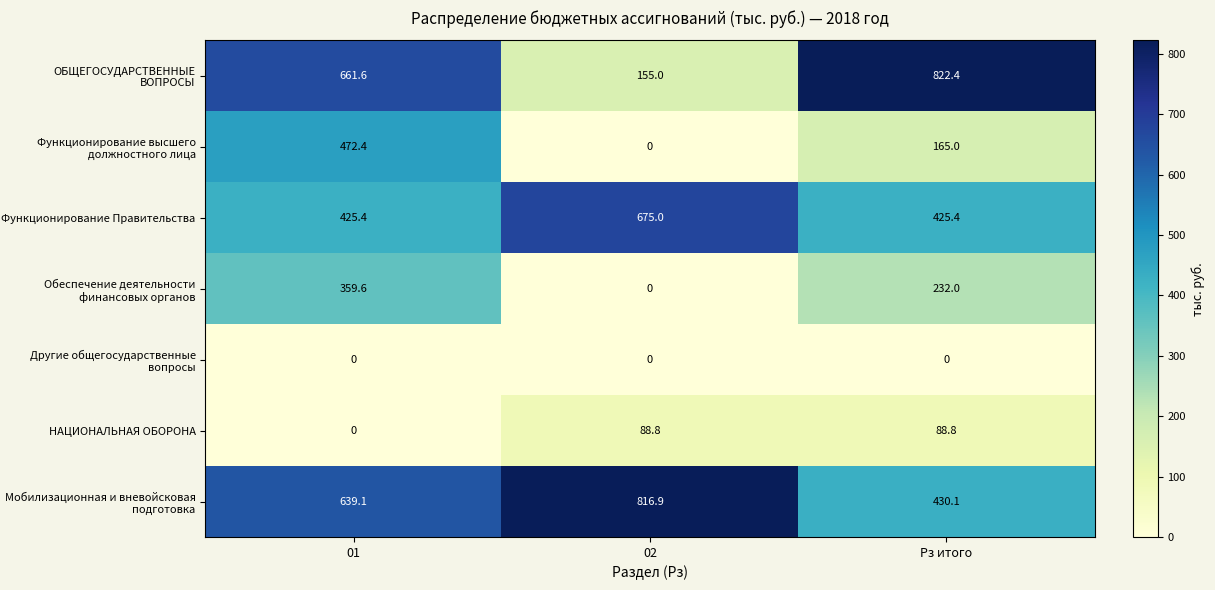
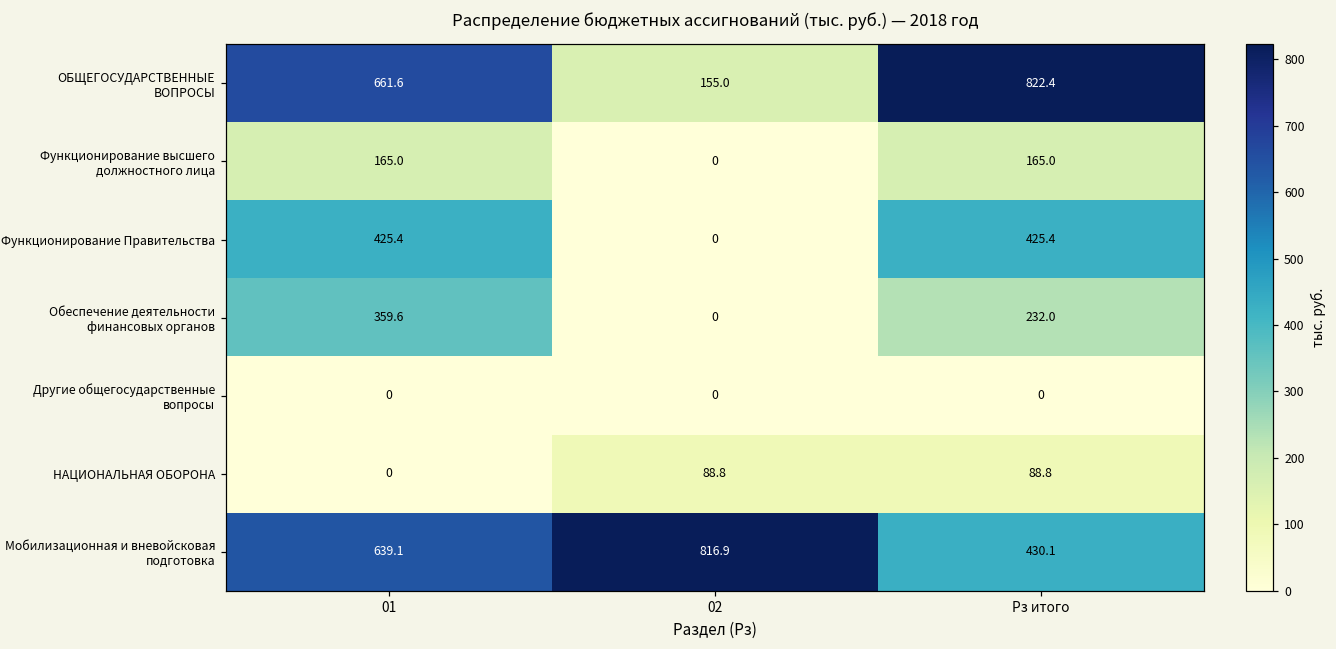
Функционирование высшего должностного лица, 01: 472.4 -> 165.0
Функционирование Правительства, 02: 675.0 -> 0
